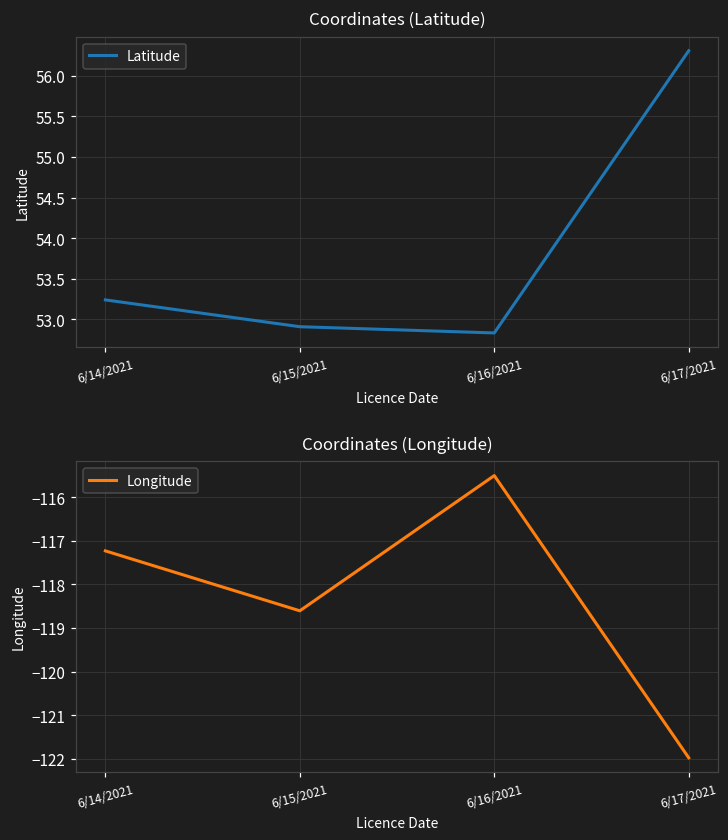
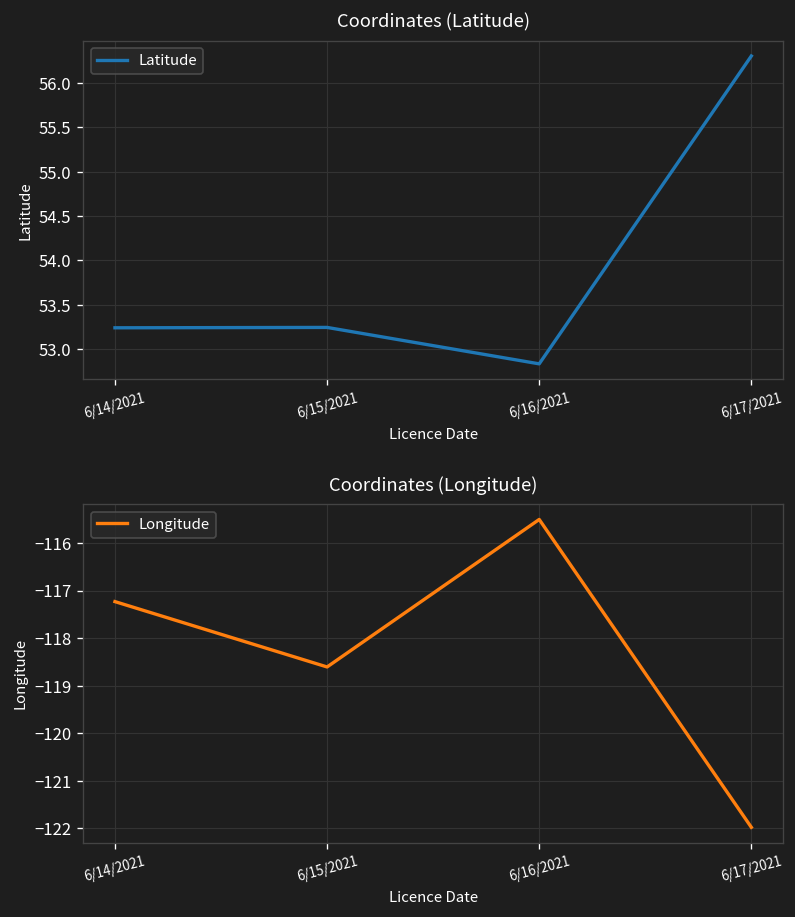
Coordinates (Latitude), 6/15/2021: 52.9 -> 53.2
